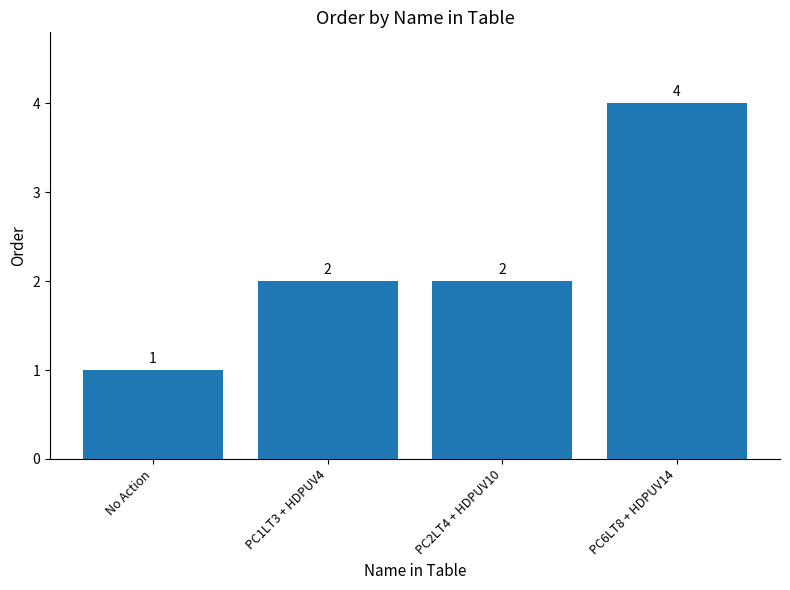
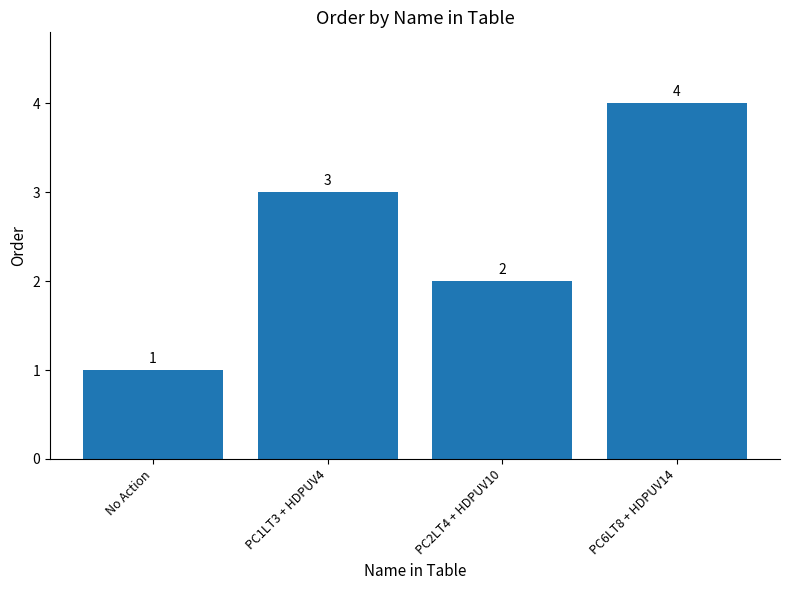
PC1LT3 + HDPUV4: 2 -> 3
